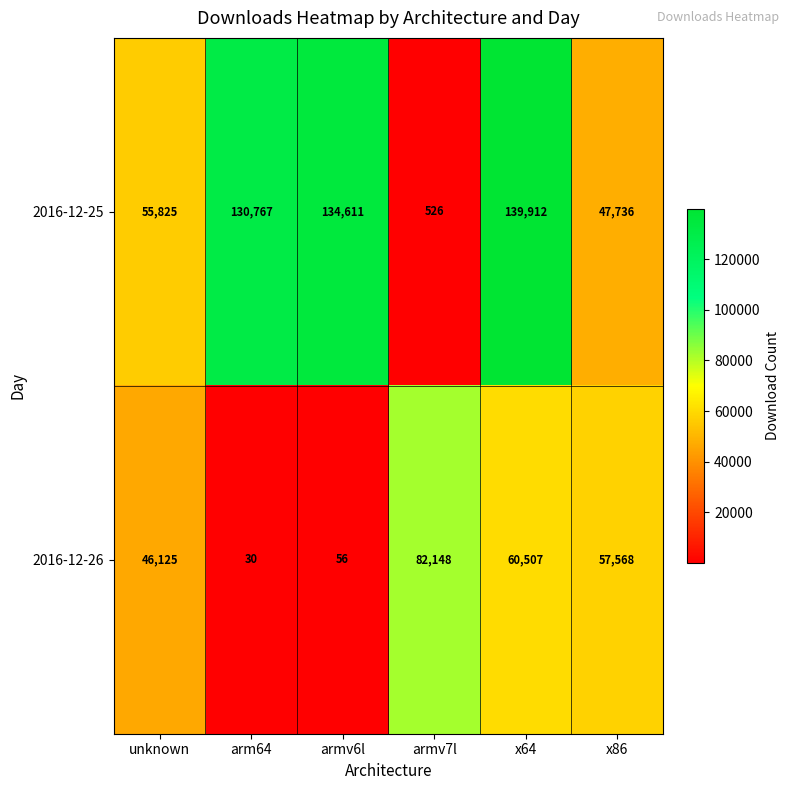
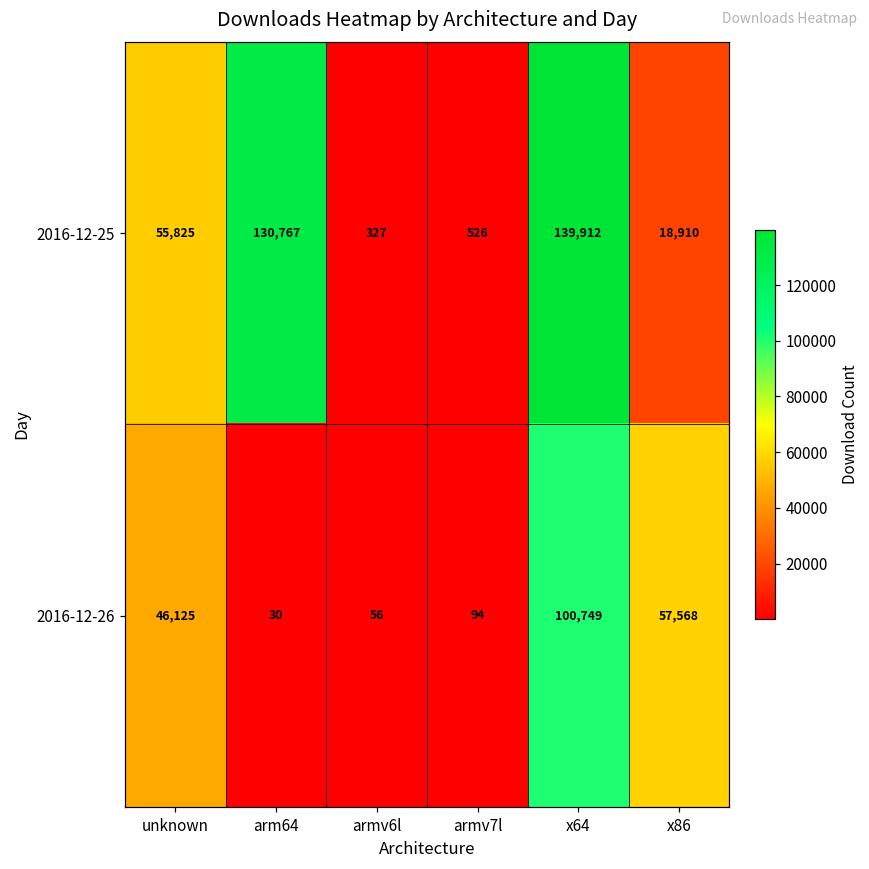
2016-12-25, armv6l: 134,611 -> 327
2016-12-25, x86: 47,736 -> 18,910
2016-12-26, armv7l: 82,148 -> 94
2016-12-26, x64: 60,507 -> 100,749
